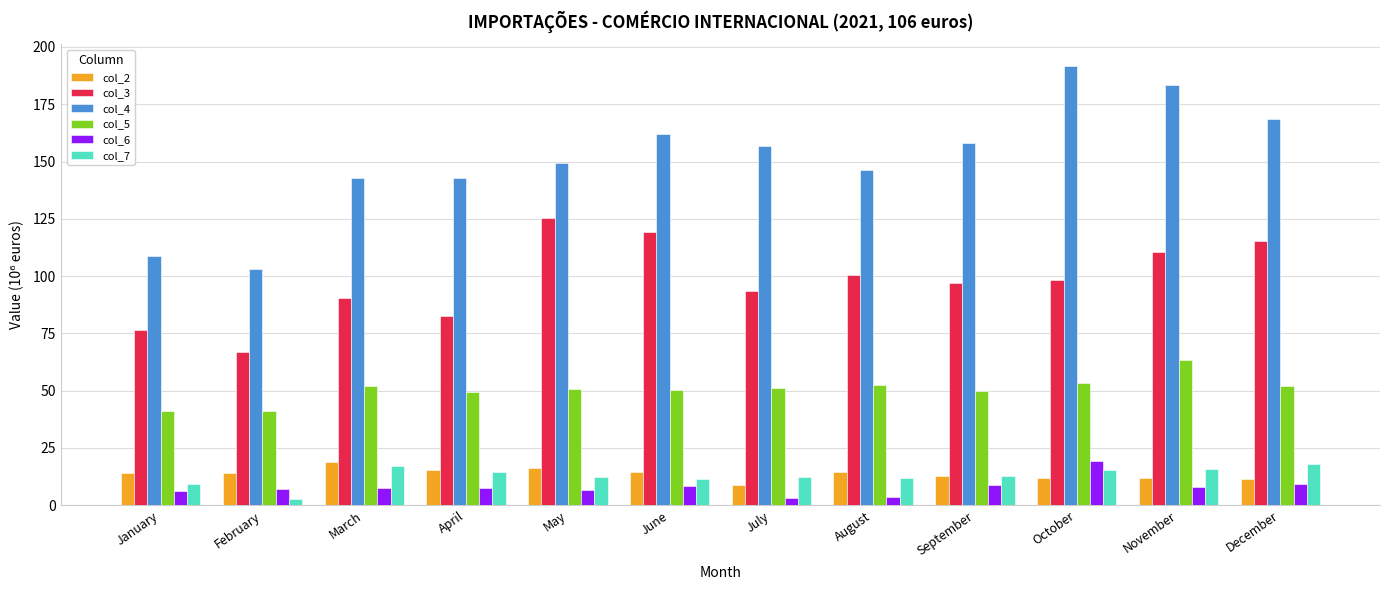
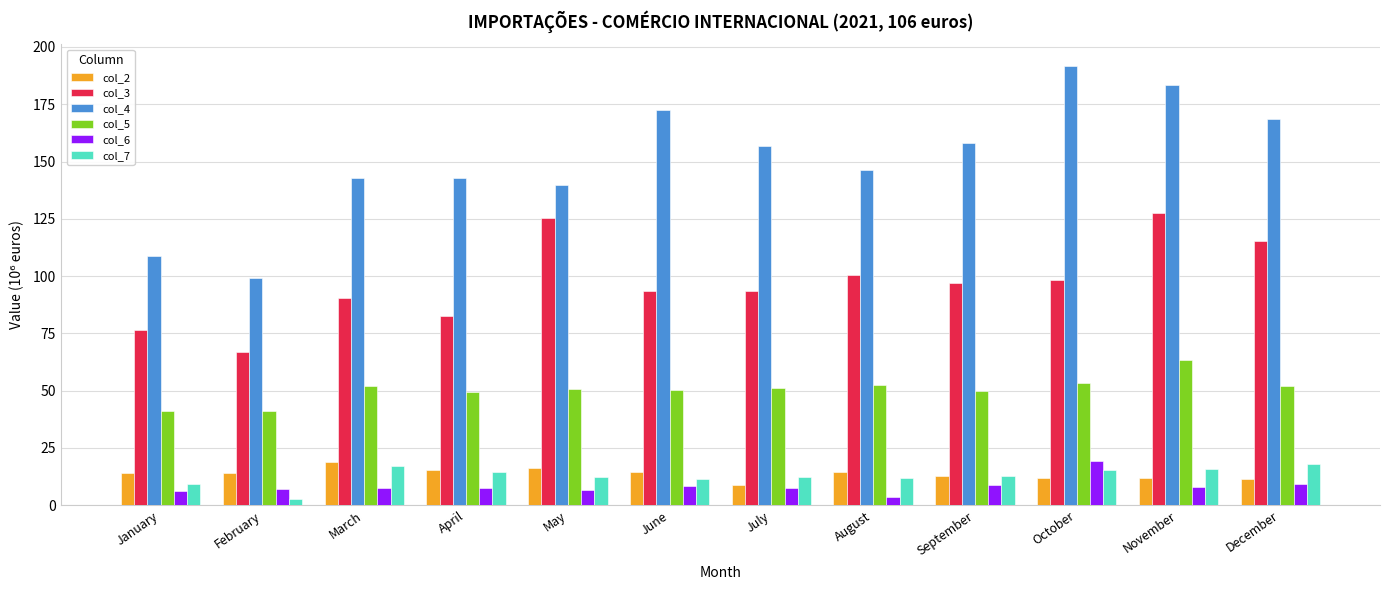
col_4, February: 103 -> 99
col_4, May: 149 -> 140
col_3, June: 119 -> 94
col_4, June: 162 -> 172
col_6, July: 3 -> 8
col_3, November: 110 -> 128
